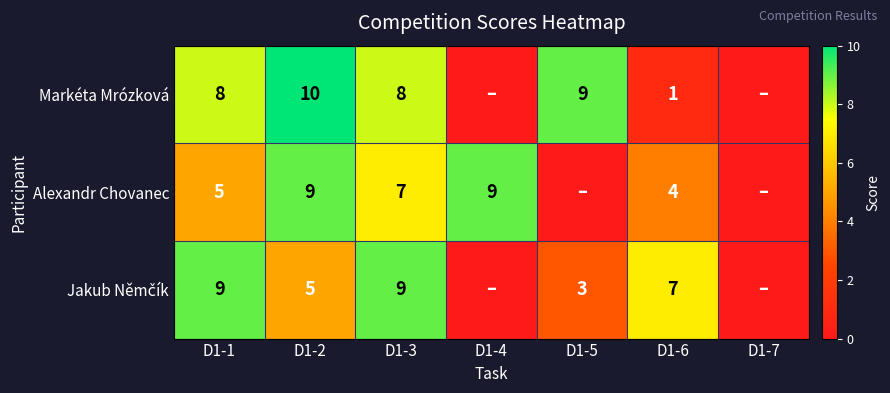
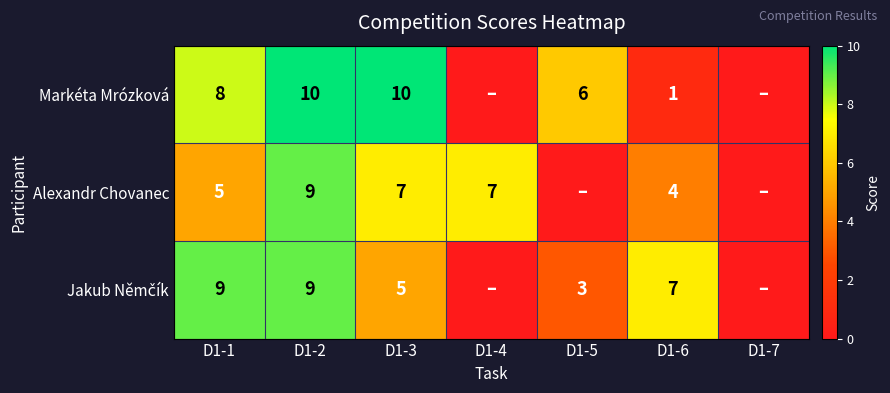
Markéta Mrózková, D1-3: 8 -> 10
Markéta Mrózková, D1-5: 9 -> 6
Alexandr Chovanec, D1-4: 9 -> 7
Jakub Němčík, D1-2: 5 -> 9
Jakub Němčík, D1-3: 9 -> 5
